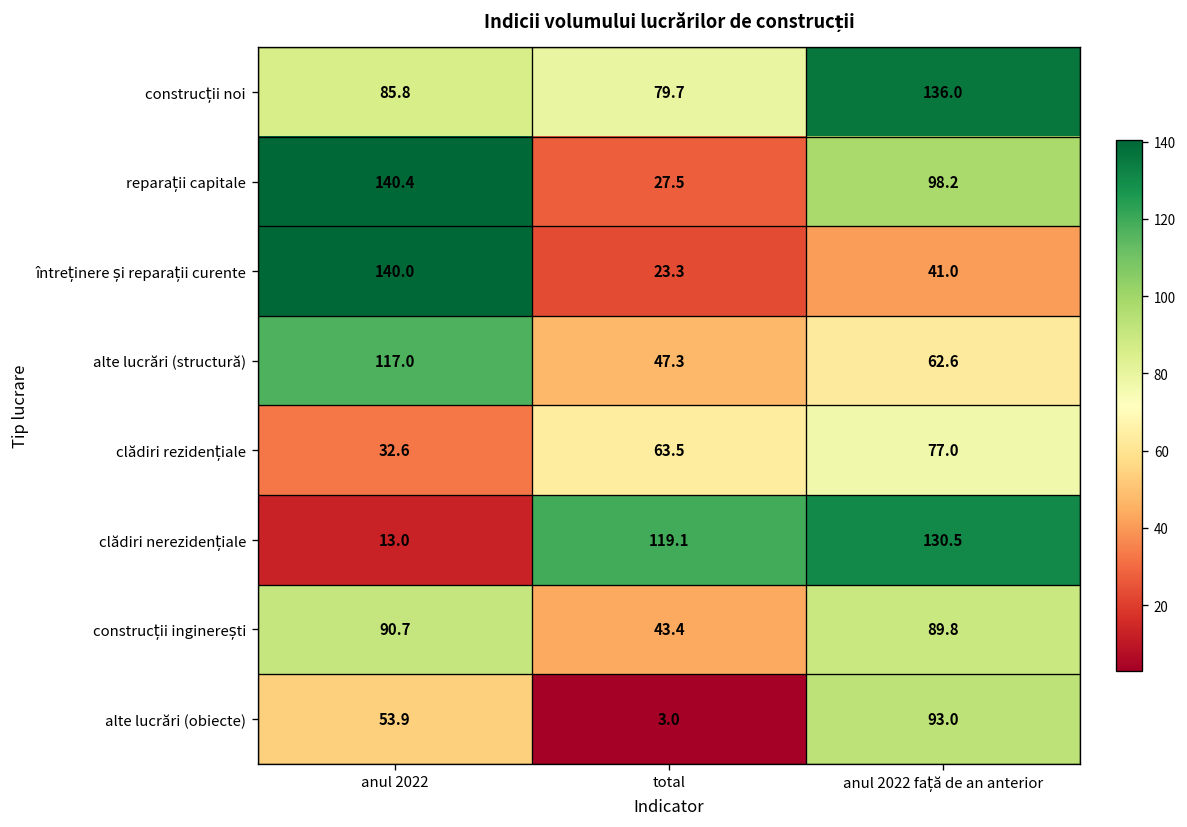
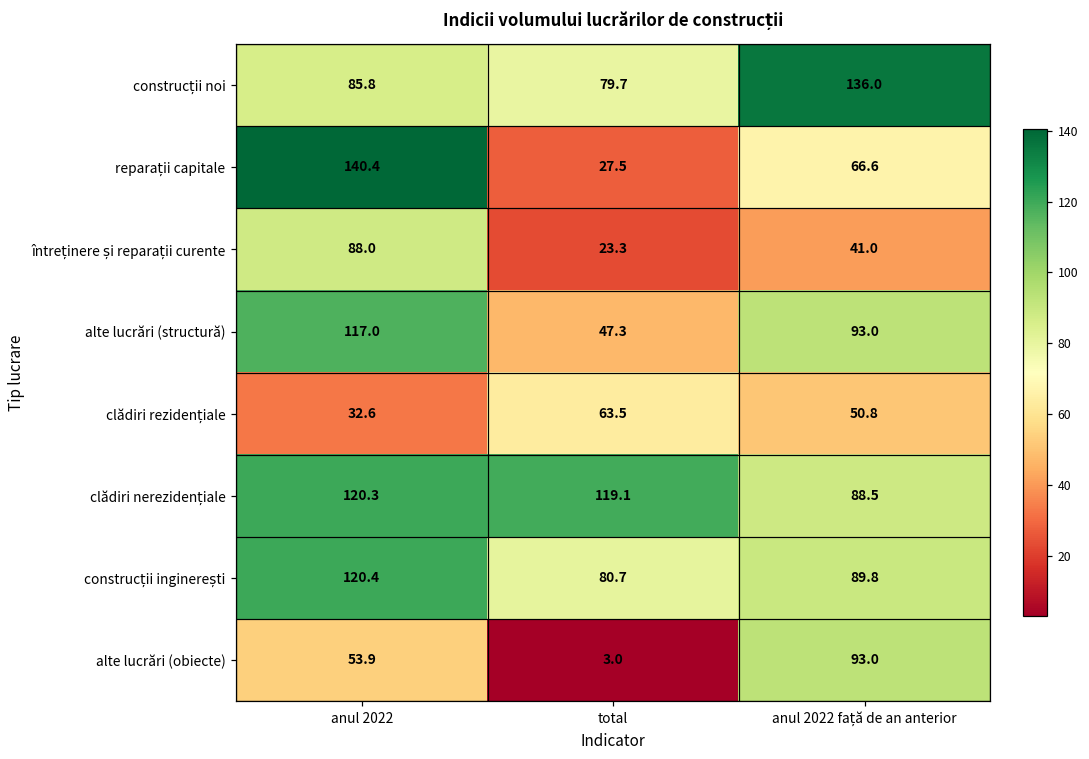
reparații capitale, anul 2022 față de an anterior: 98.2 -> 66.6
întreținere și reparații curente, anul 2022: 140.0 -> 88.0
alte lucrări (structură), anul 2022 față de an anterior: 62.6 -> 93.0
clădiri rezidențiale, anul 2022 față de an anterior: 77.0 -> 50.8
clădiri nerezidențiale, anul 2022: 13.0 -> 120.3
clădiri nerezidențiale, anul 2022 față de an anterior: 130.5 -> 88.5
construcții inginerești, anul 2022: 90.7 -> 120.4
construcții inginerești, total: 43.4 -> 80.7
